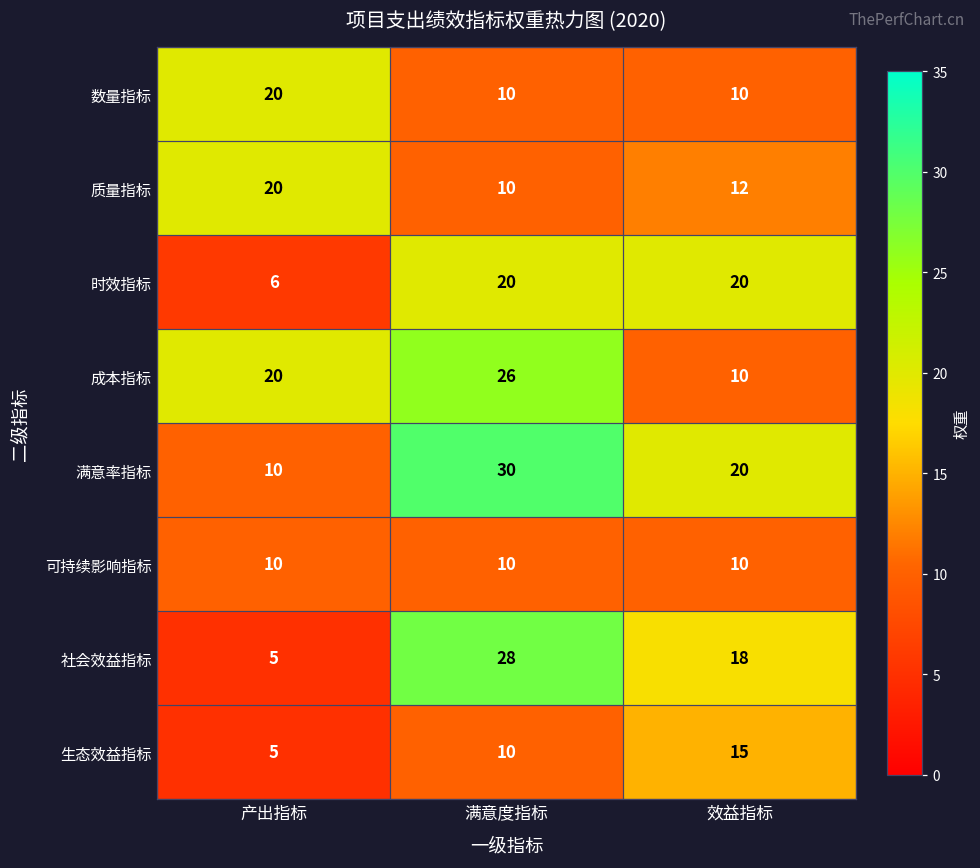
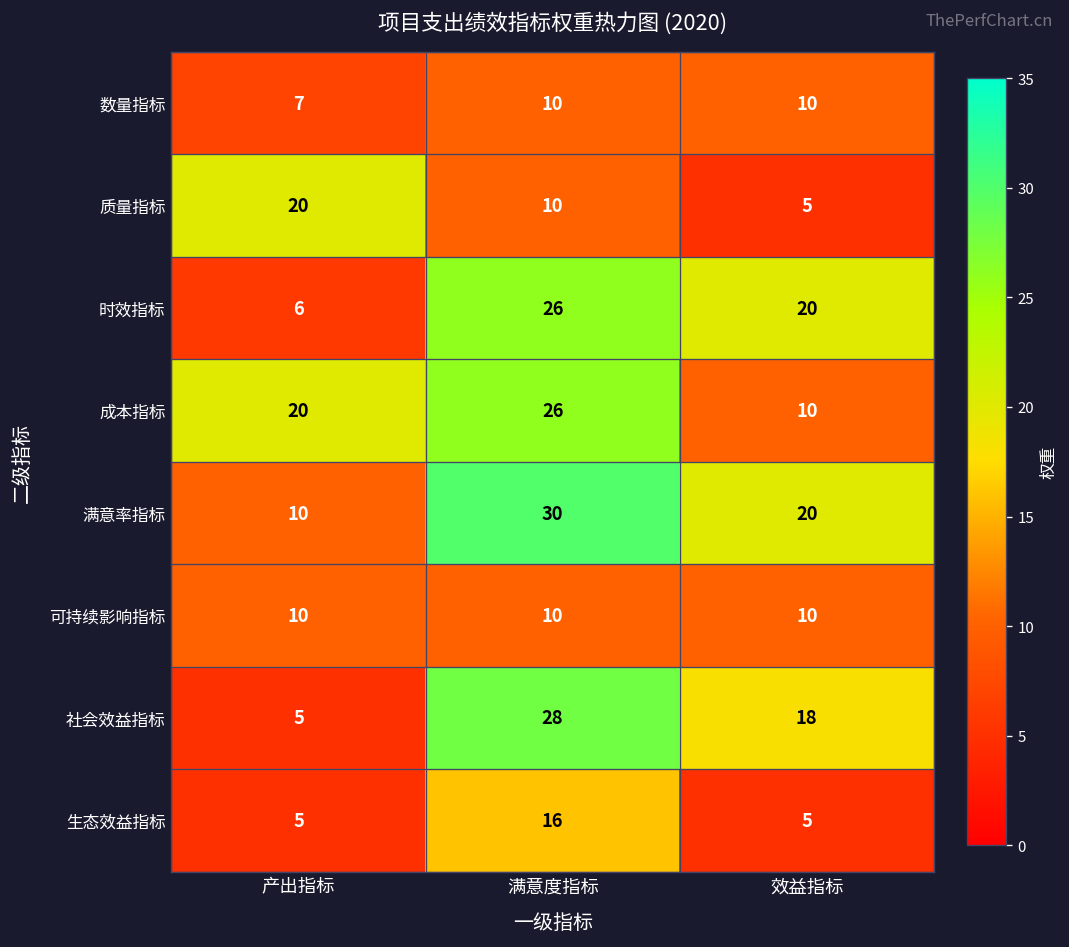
数量指标, 产出指标: 20 -> 7
质量指标, 效益指标: 12 -> 5
时效指标, 满意度指标: 20 -> 26
生态效益指标, 满意度指标: 10 -> 16
生态效益指标, 效益指标: 15 -> 5
